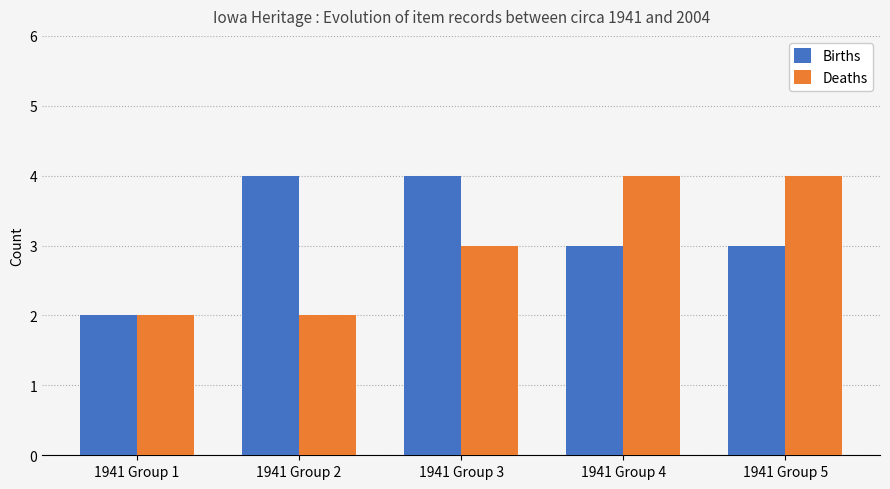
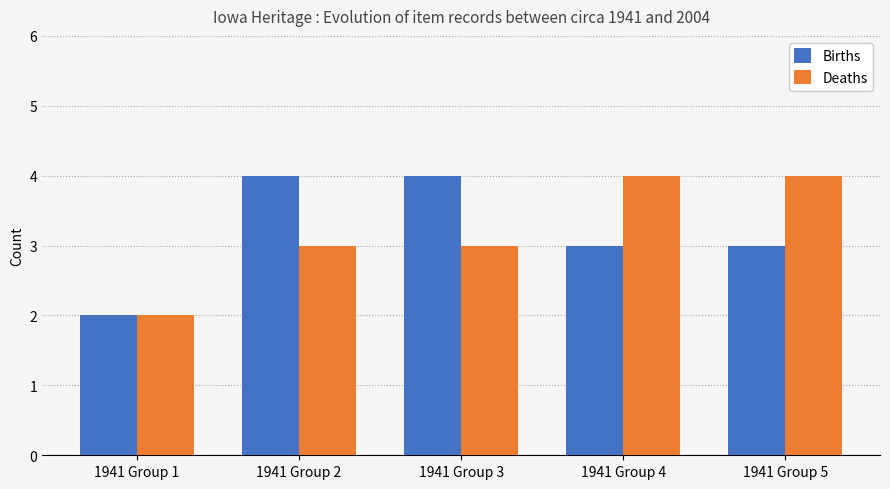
Deaths, 1941 Group 2: 2 -> 3
